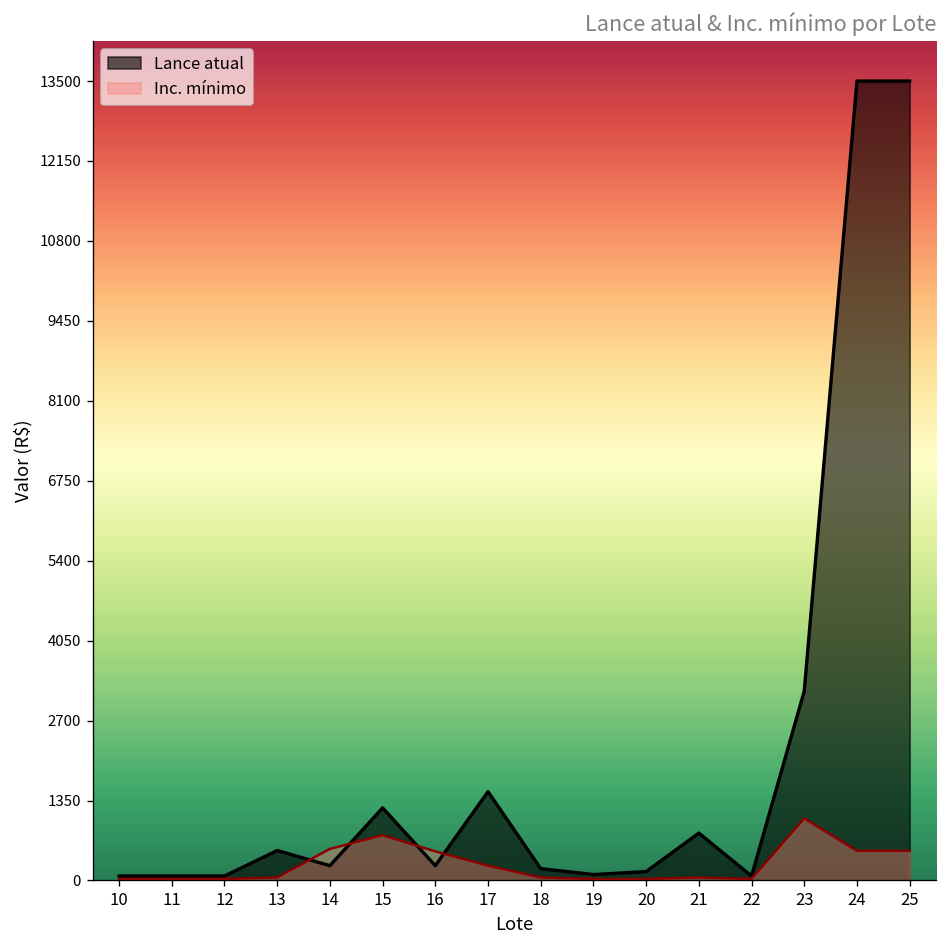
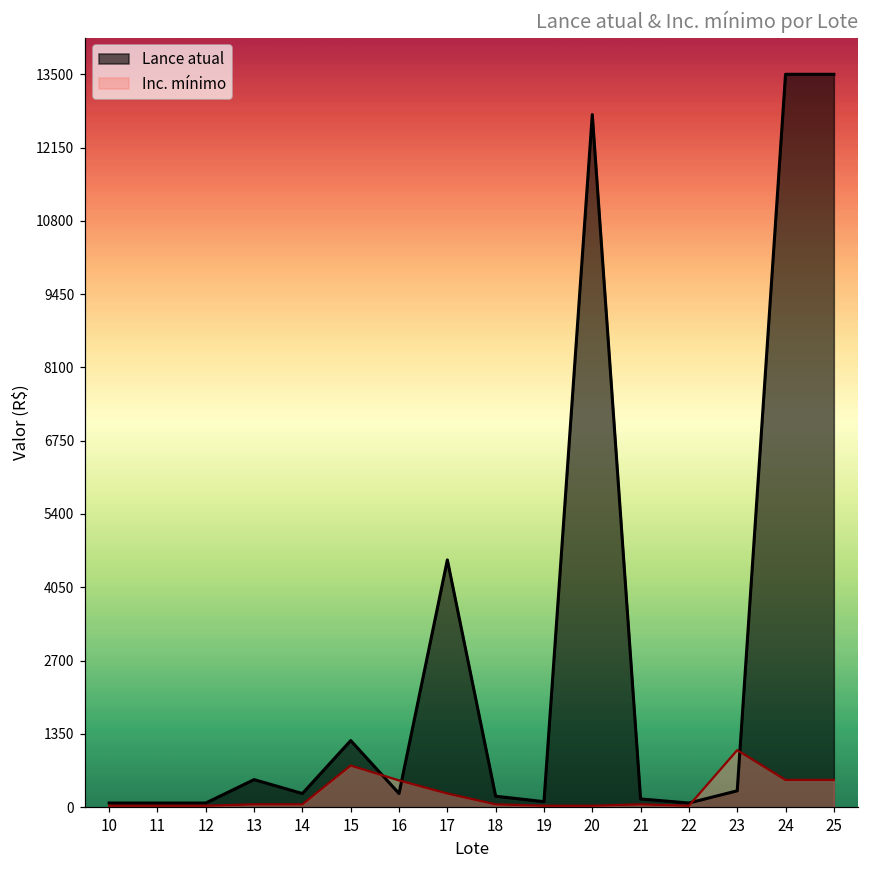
Inc. mínimo, 14: 500 -> 100
Lance atual, 17: 1500 -> 4600
Lance atual, 20: 200 -> 12800
Lance atual, 21: 800 -> 200
Lance atual, 23: 3200 -> 300
